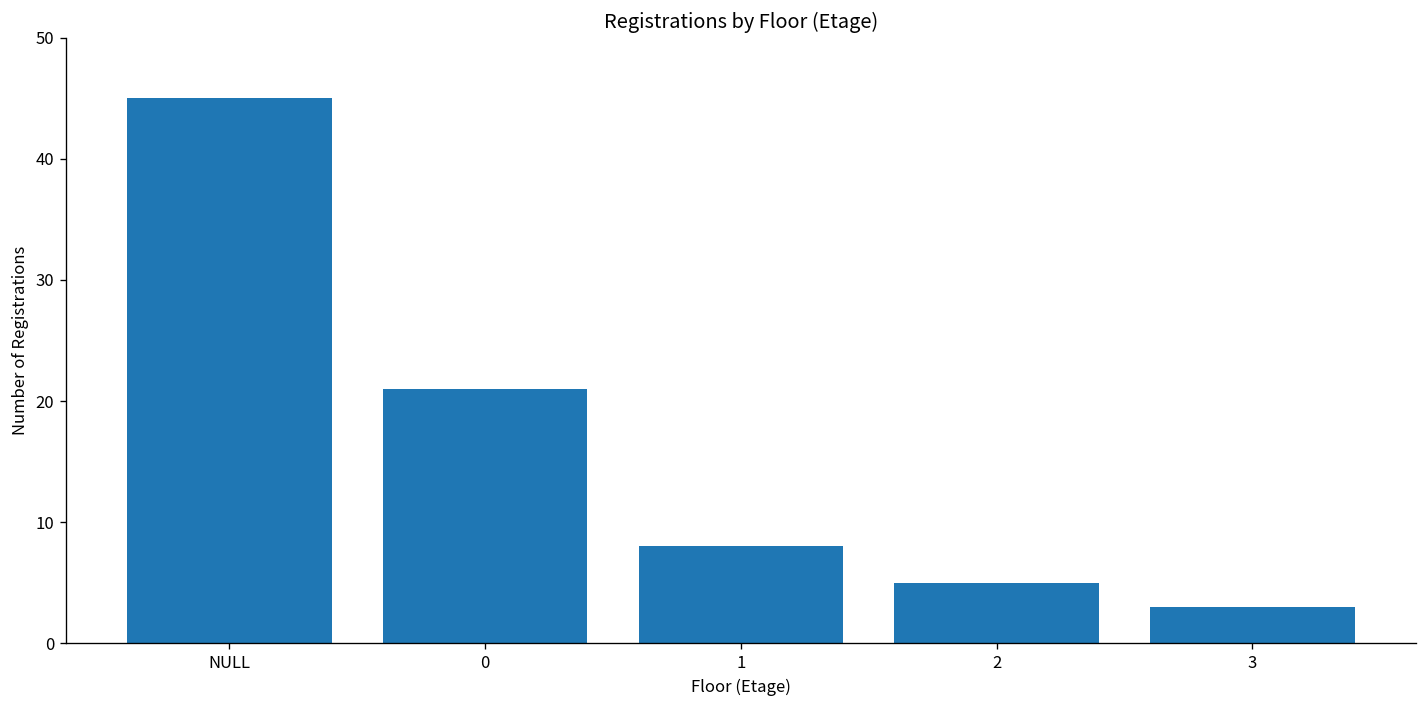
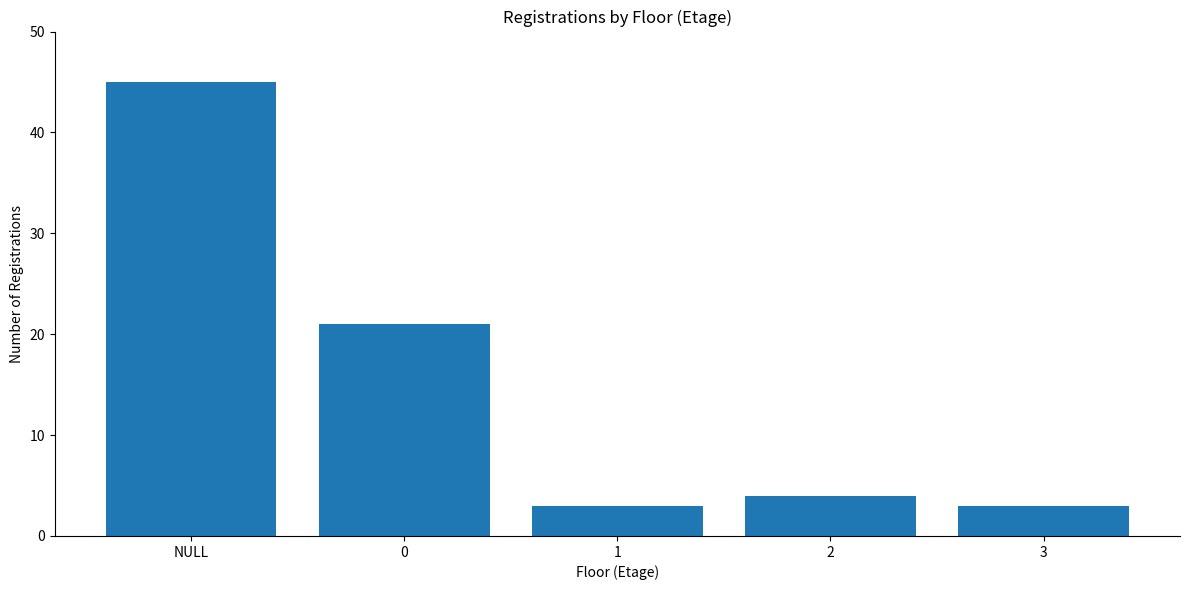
1: 8 -> 3
2: 5 -> 4
